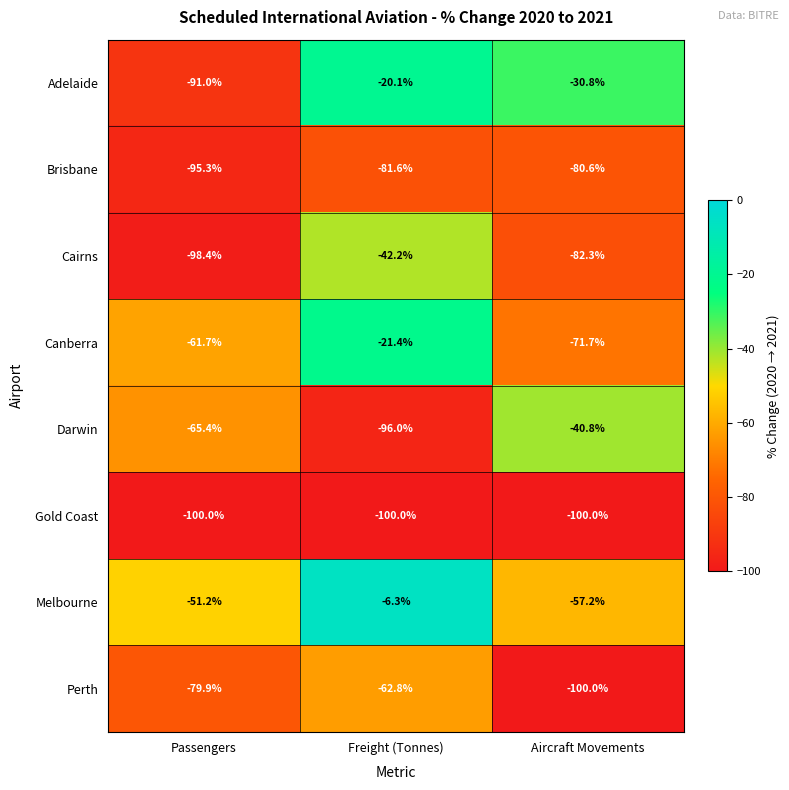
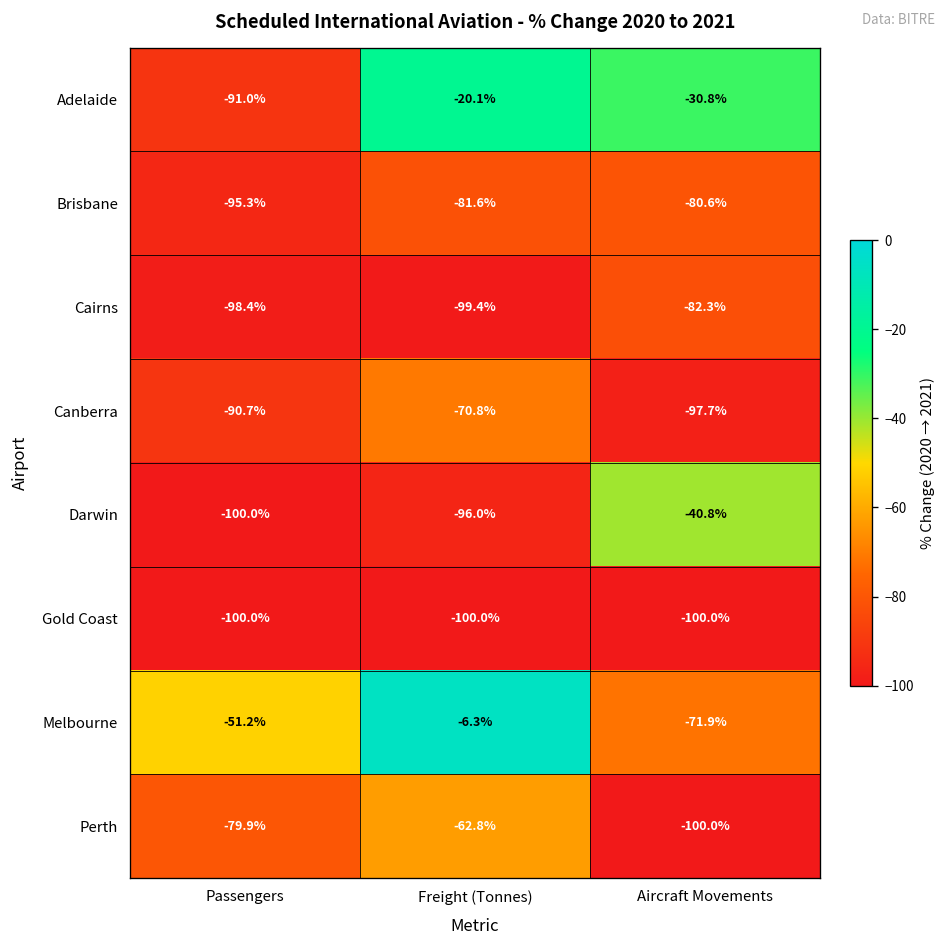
Cairns, Freight (Tonnes): -42.2% -> -99.4%
Canberra, Passengers: -61.7% -> -90.7%
Canberra, Freight (Tonnes): -21.4% -> -70.8%
Canberra, Aircraft Movements: -71.7% -> -97.7%
Darwin, Passengers: -65.4% -> -100.0%
Melbourne, Aircraft Movements: -57.2% -> -71.9%
